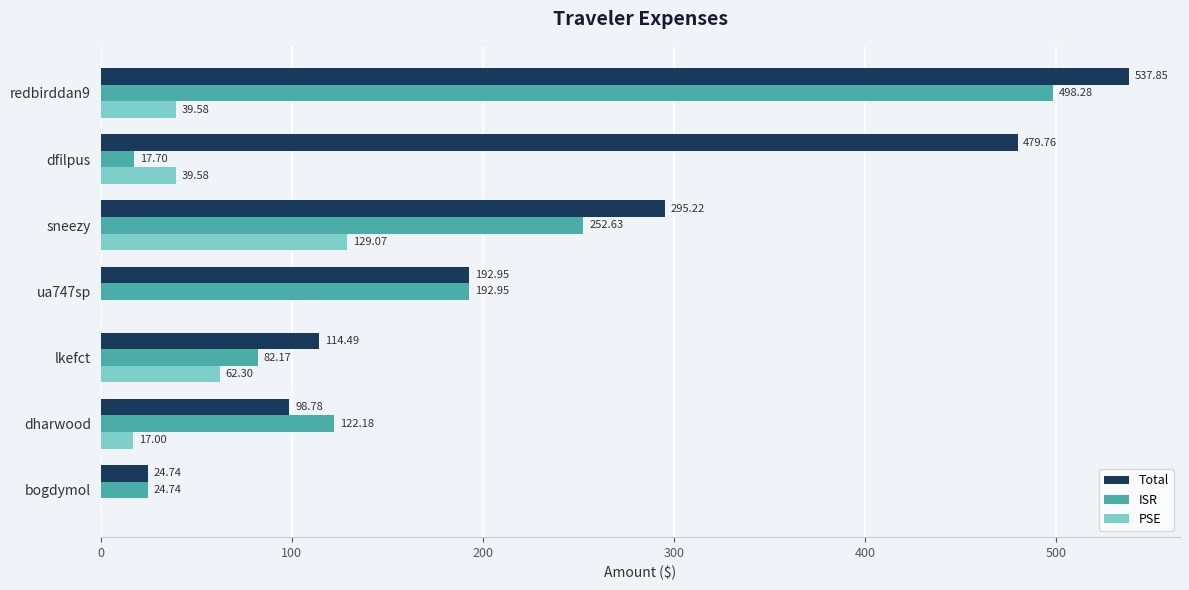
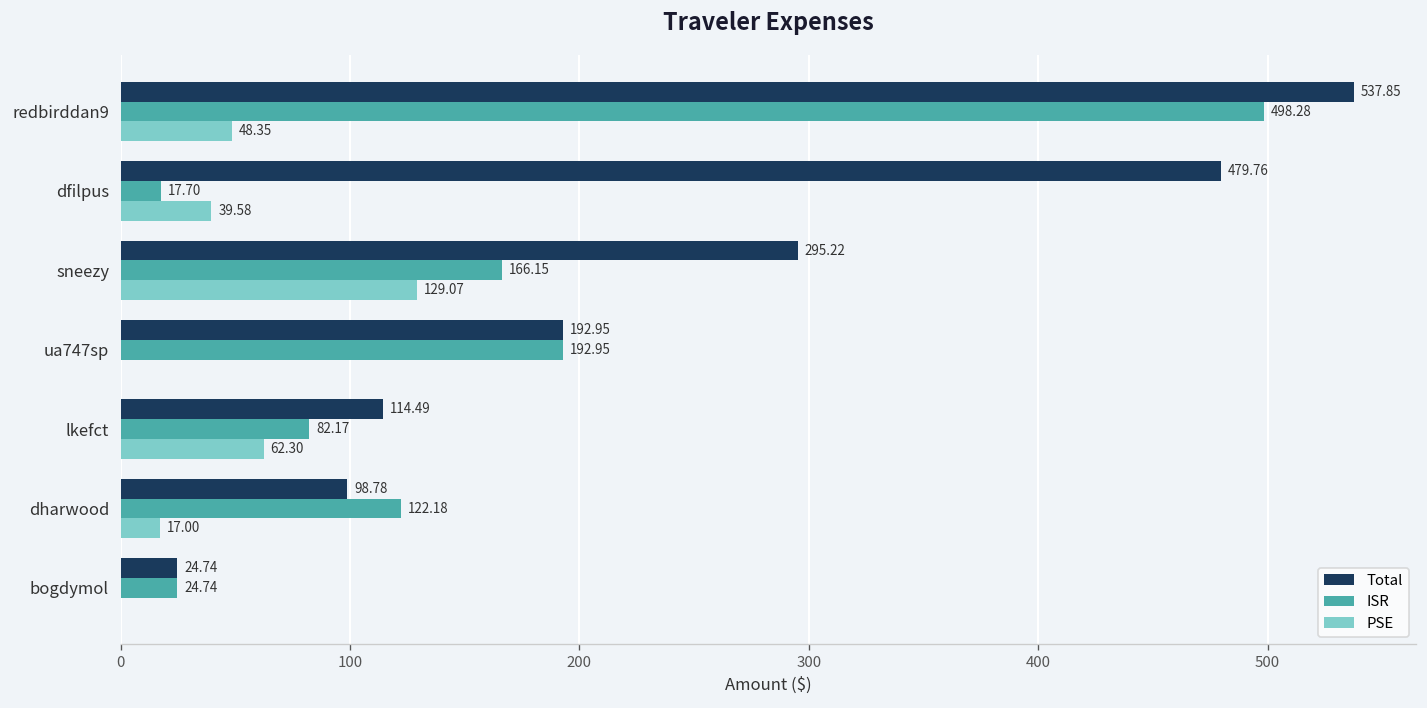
PSE, redbirddan9: 39.58 -> 48.35
ISR, sneezy: 252.63 -> 166.15
